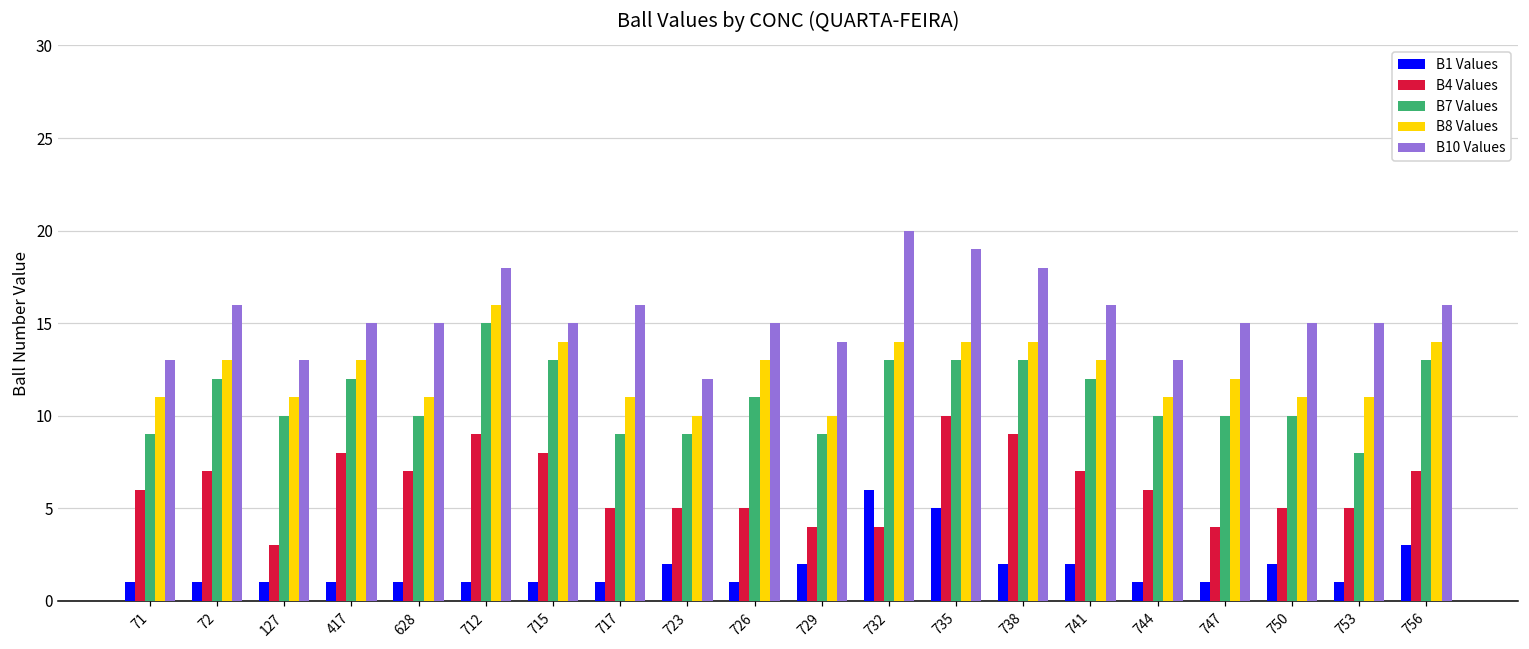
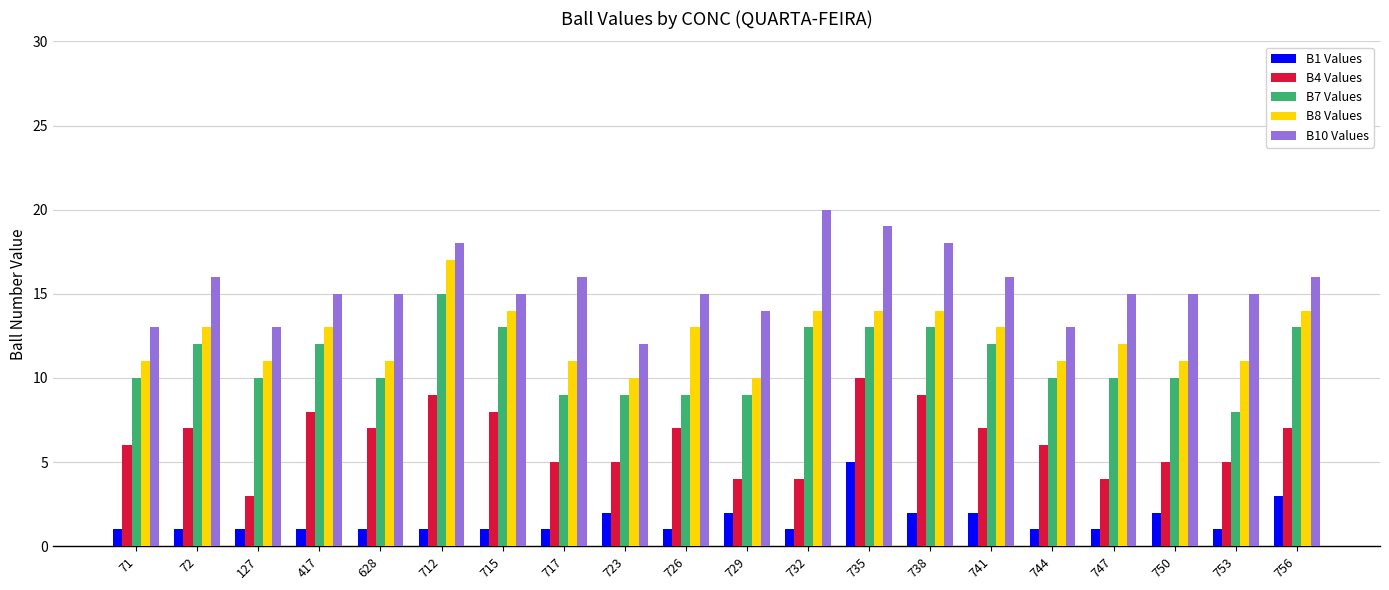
B7 Values, 71: 9 -> 10
B8 Values, 712: 16 -> 17
B4 Values, 726: 5 -> 7
B7 Values, 726: 11 -> 9
B1 Values, 732: 6 -> 1
